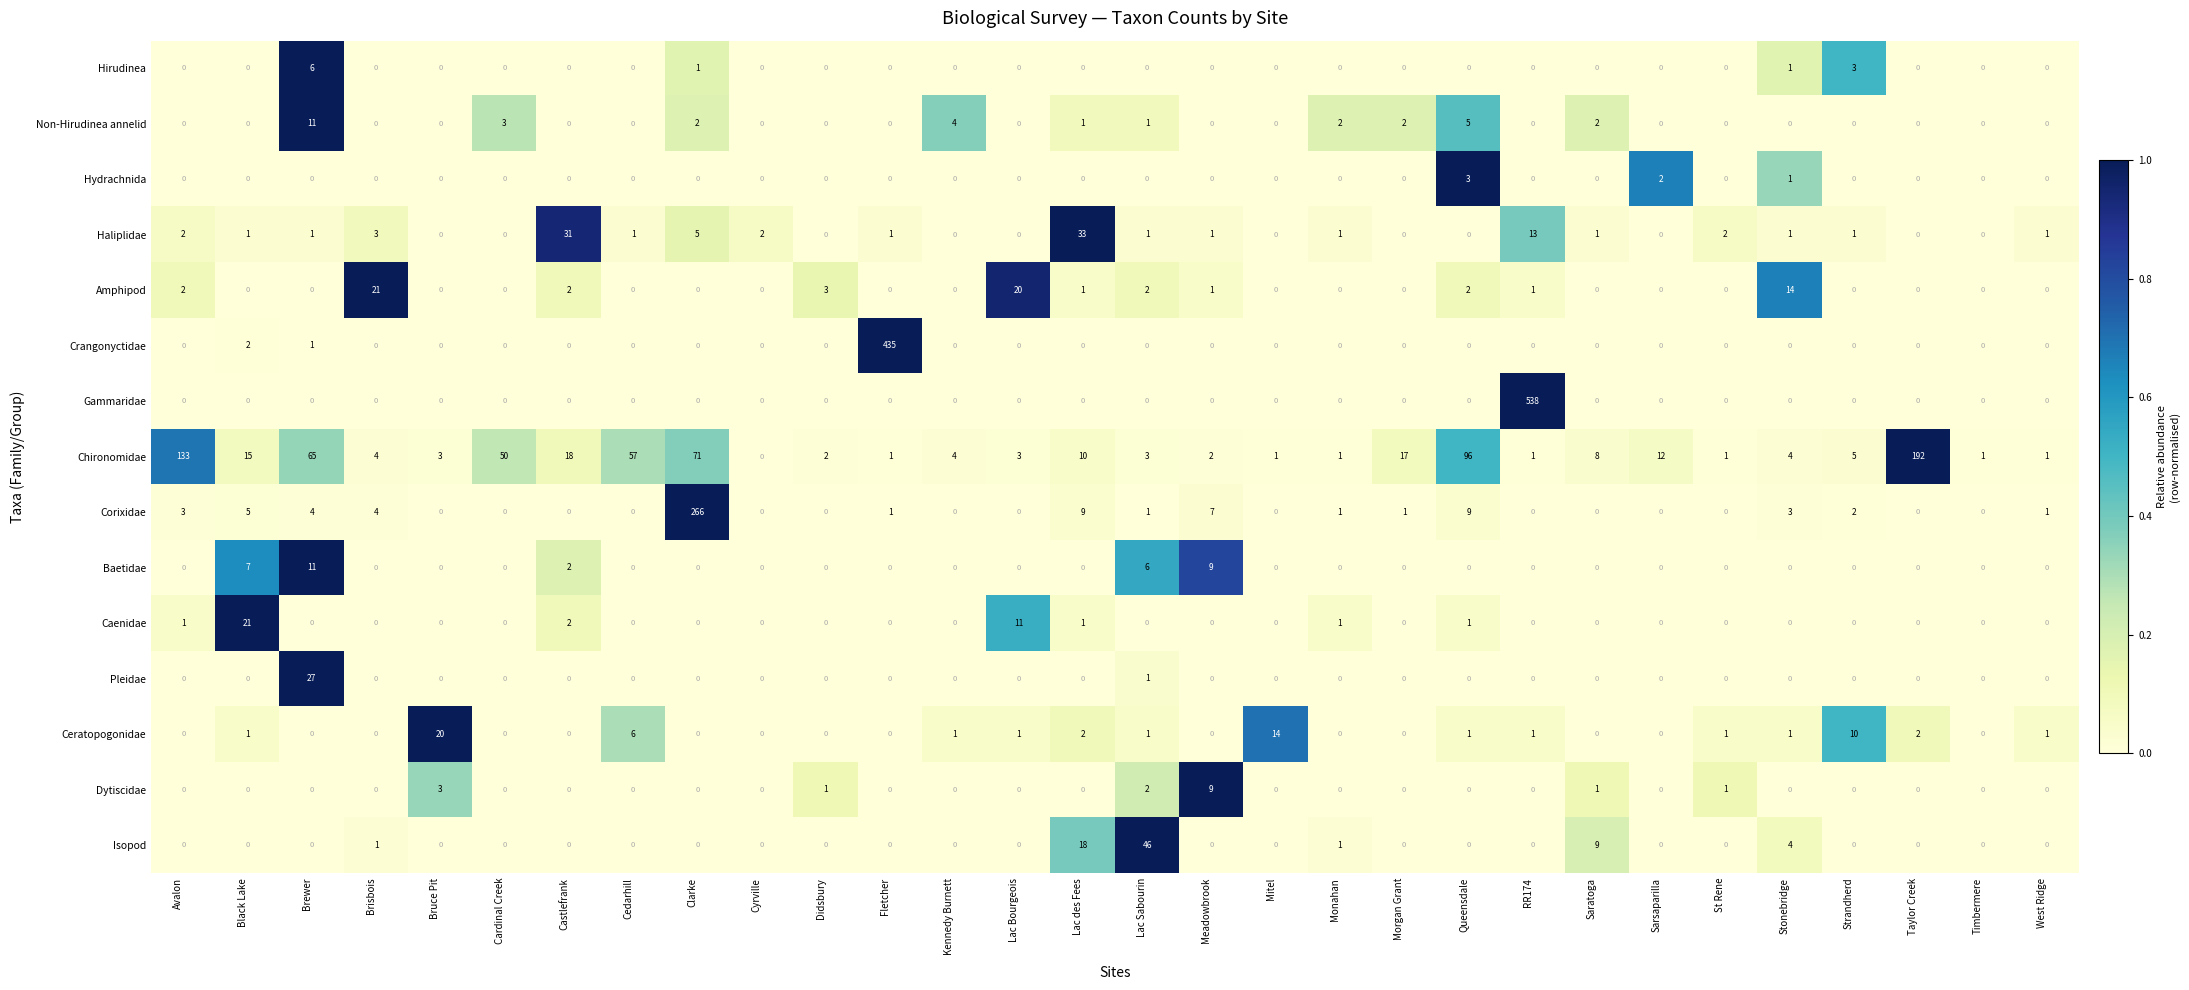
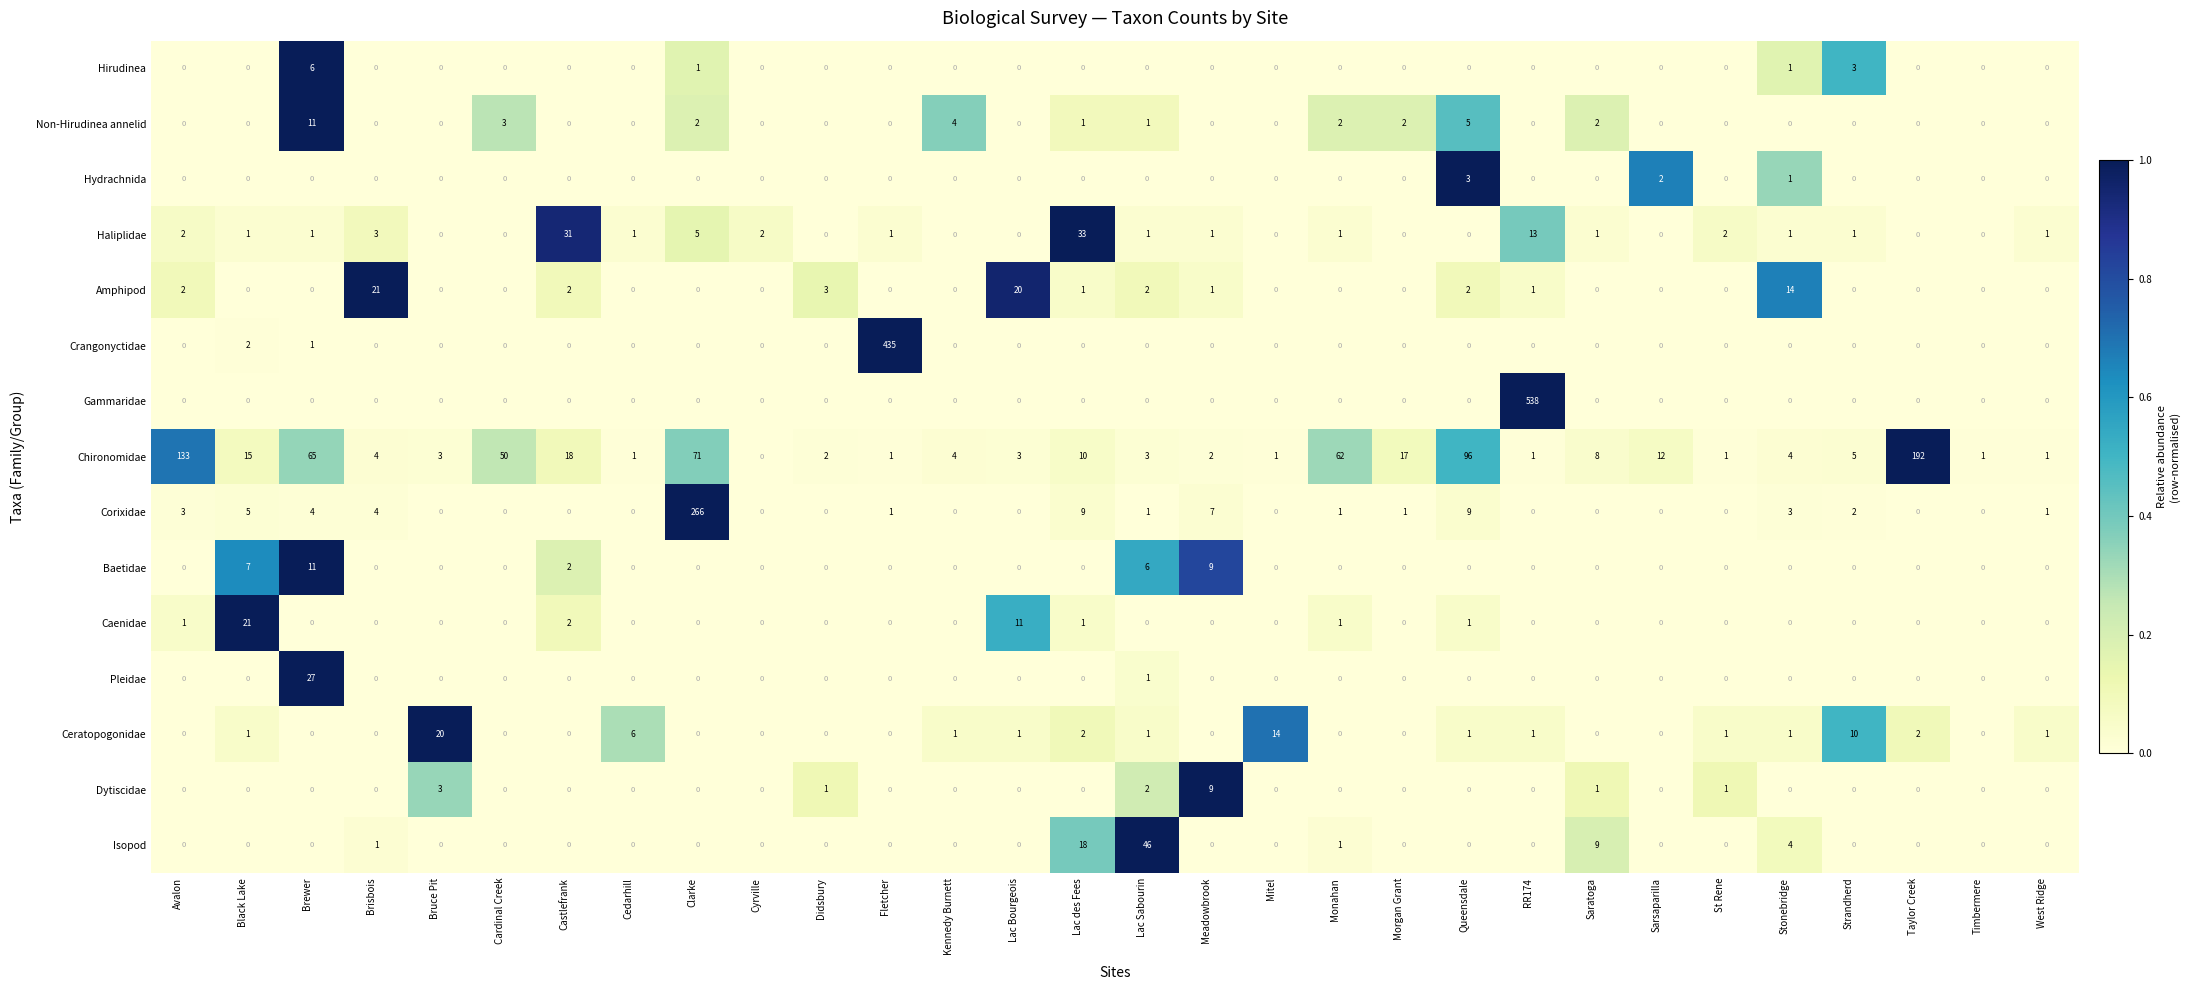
Chironomidae, Cedarhill: 57 -> 1
Chironomidae, Monahan: 1 -> 62
